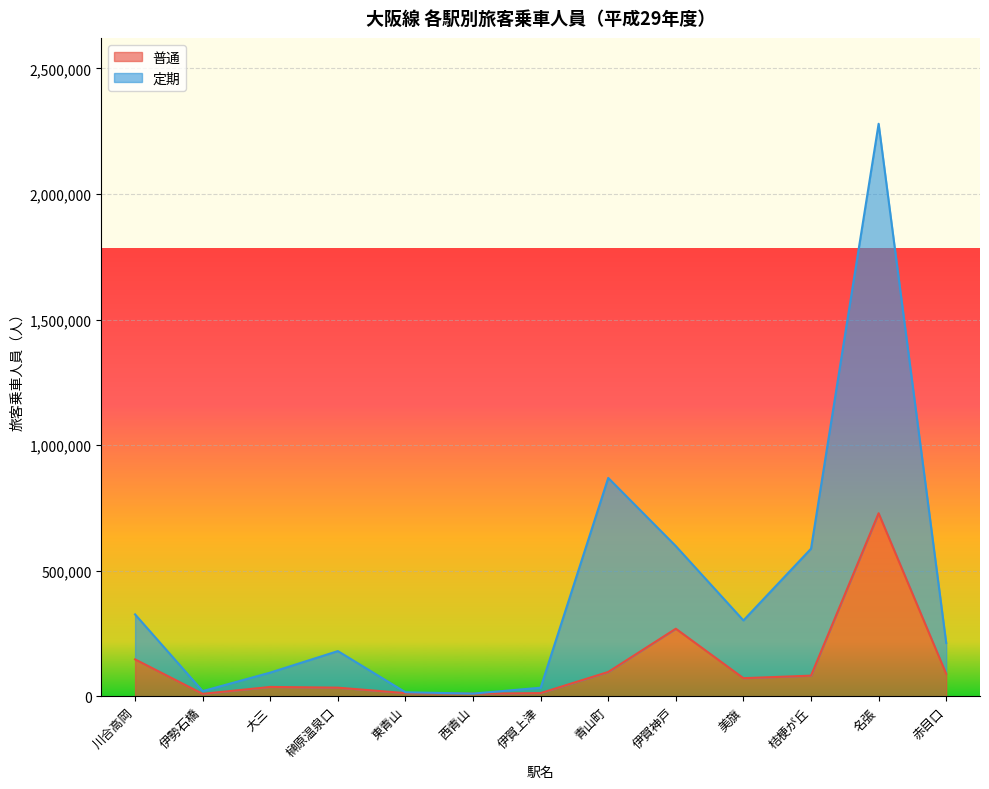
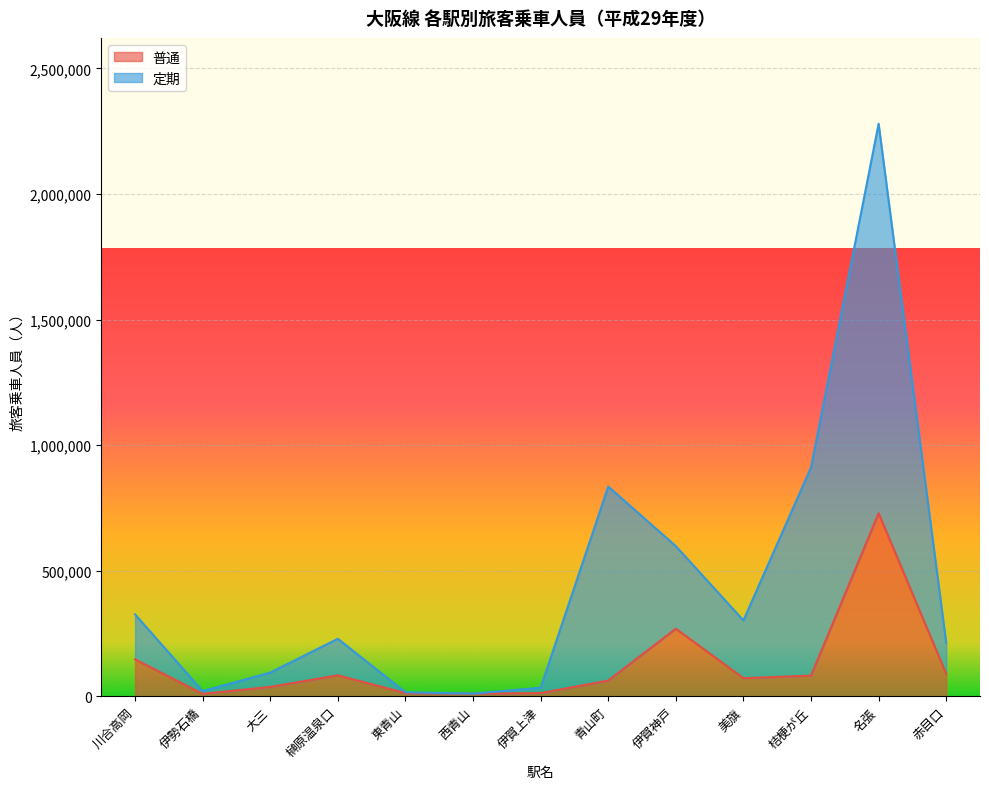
普通, 榊原温泉口: 30,000 -> 80,000
普通, 青山町: 100,000 -> 60,000
定期, 桔梗が丘: 510,000 -> 830,000
